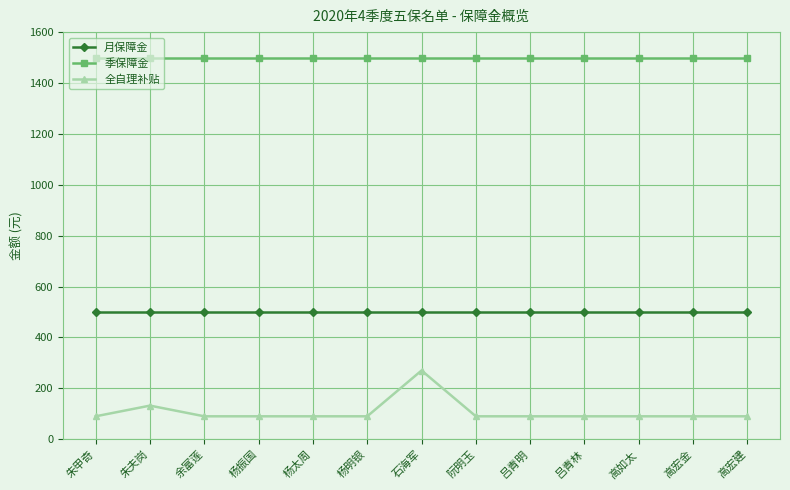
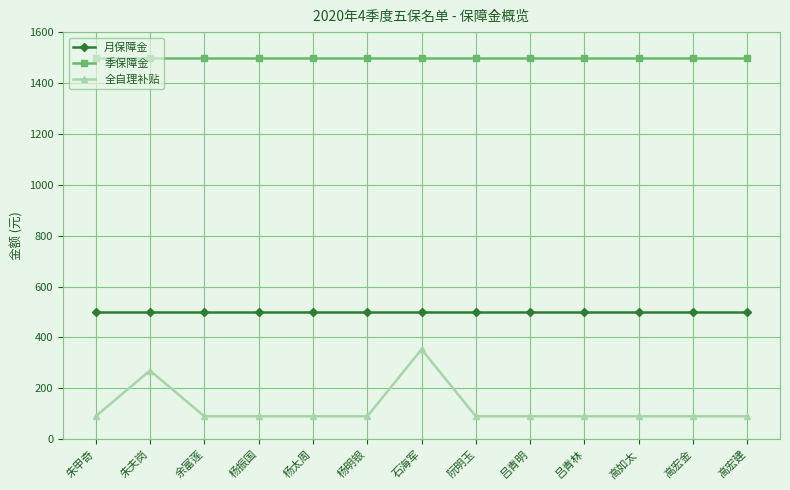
全自理补贴, 朱夫岗: 130 -> 270
全自理补贴, 石海军: 270 -> 350
